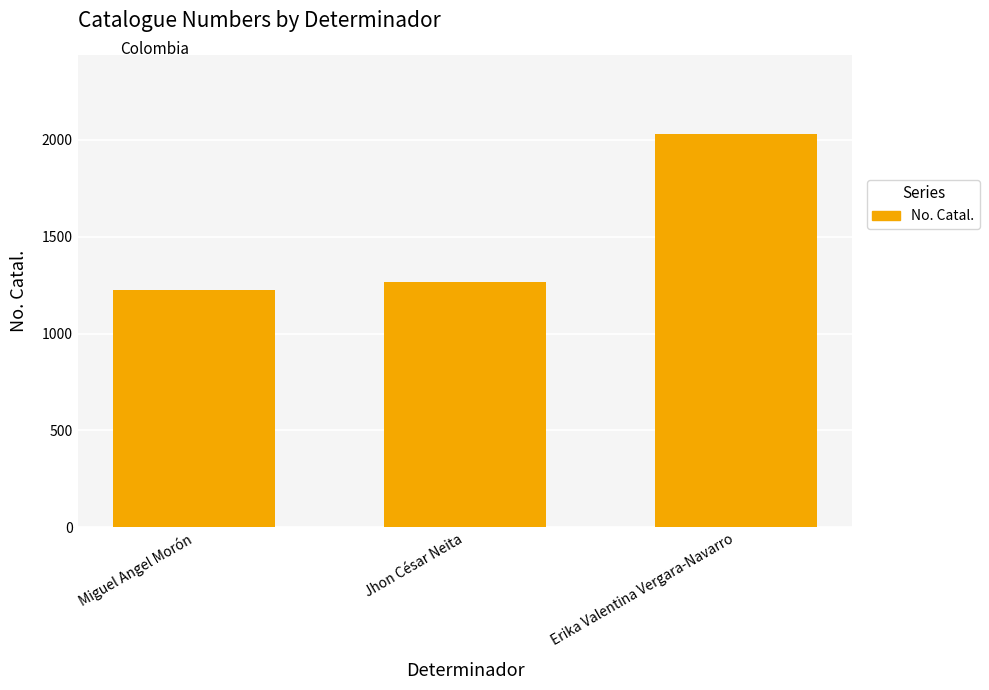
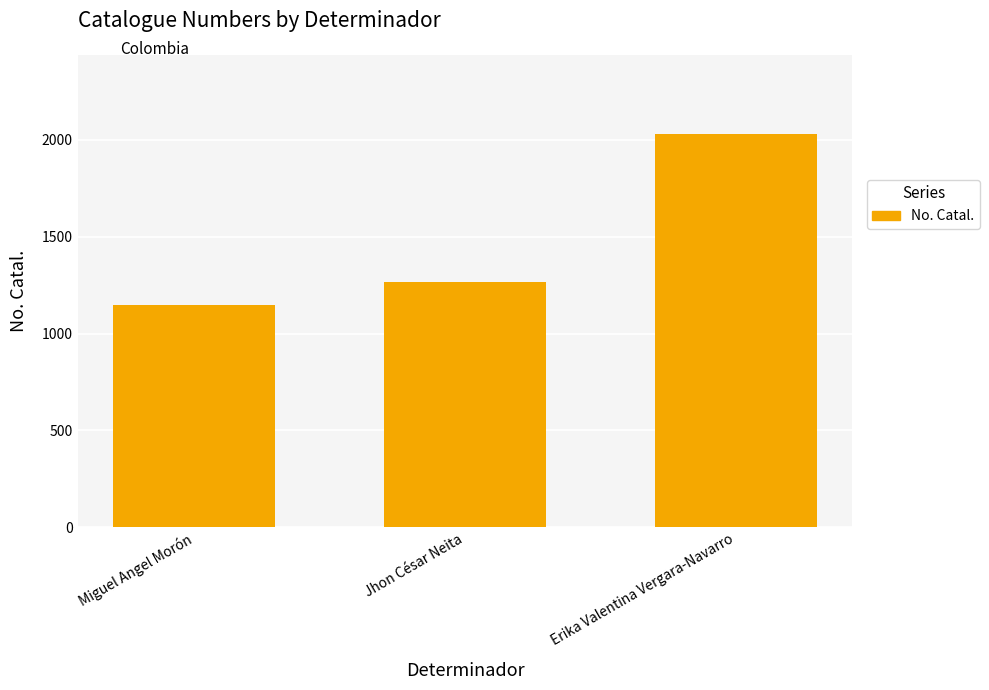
Miguel Angel Morón: 1230 -> 1150
